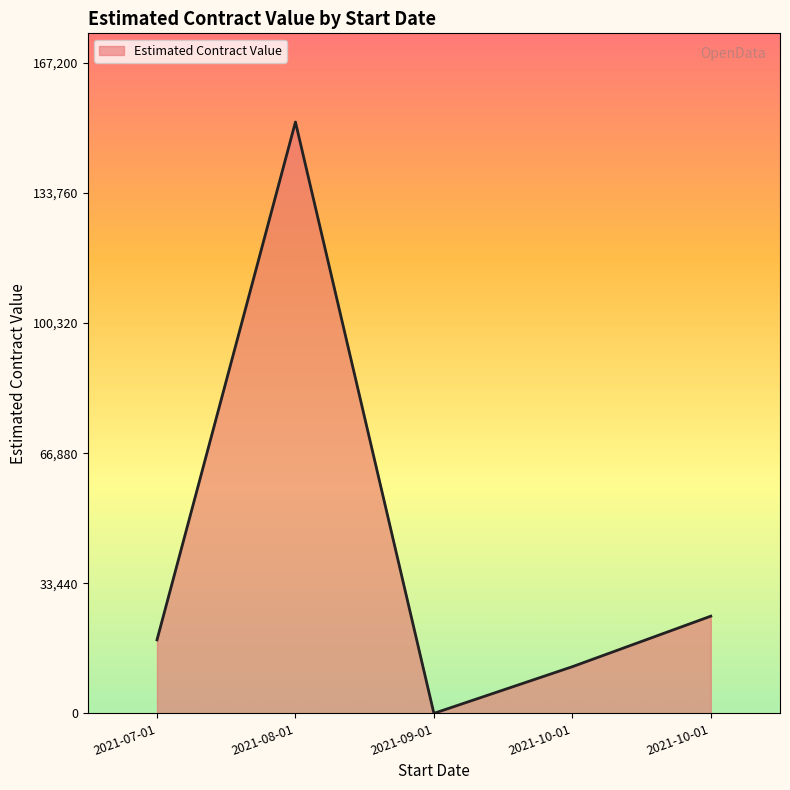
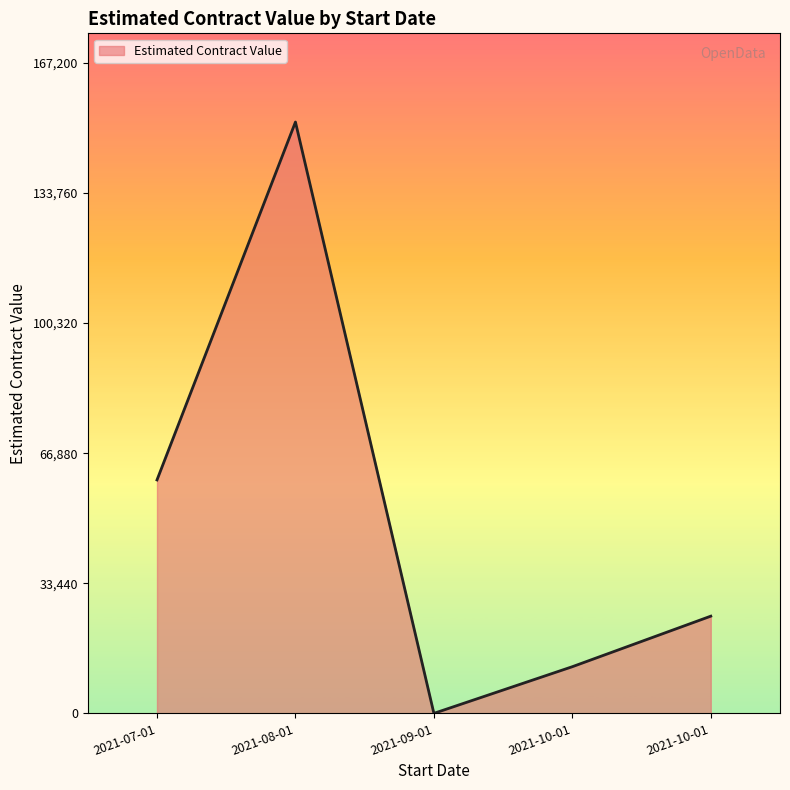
2021-07-01: 19,000 -> 60,000
